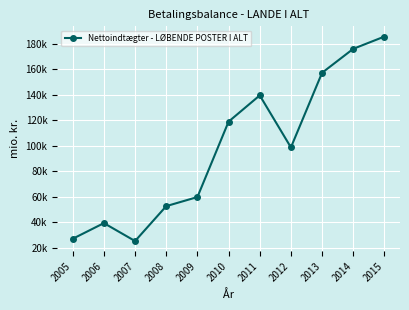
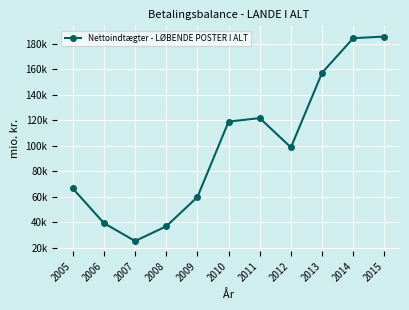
2005: 27000 -> 66000
2008: 53000 -> 37000
2011: 139000 -> 122000
2014: 176000 -> 184000
